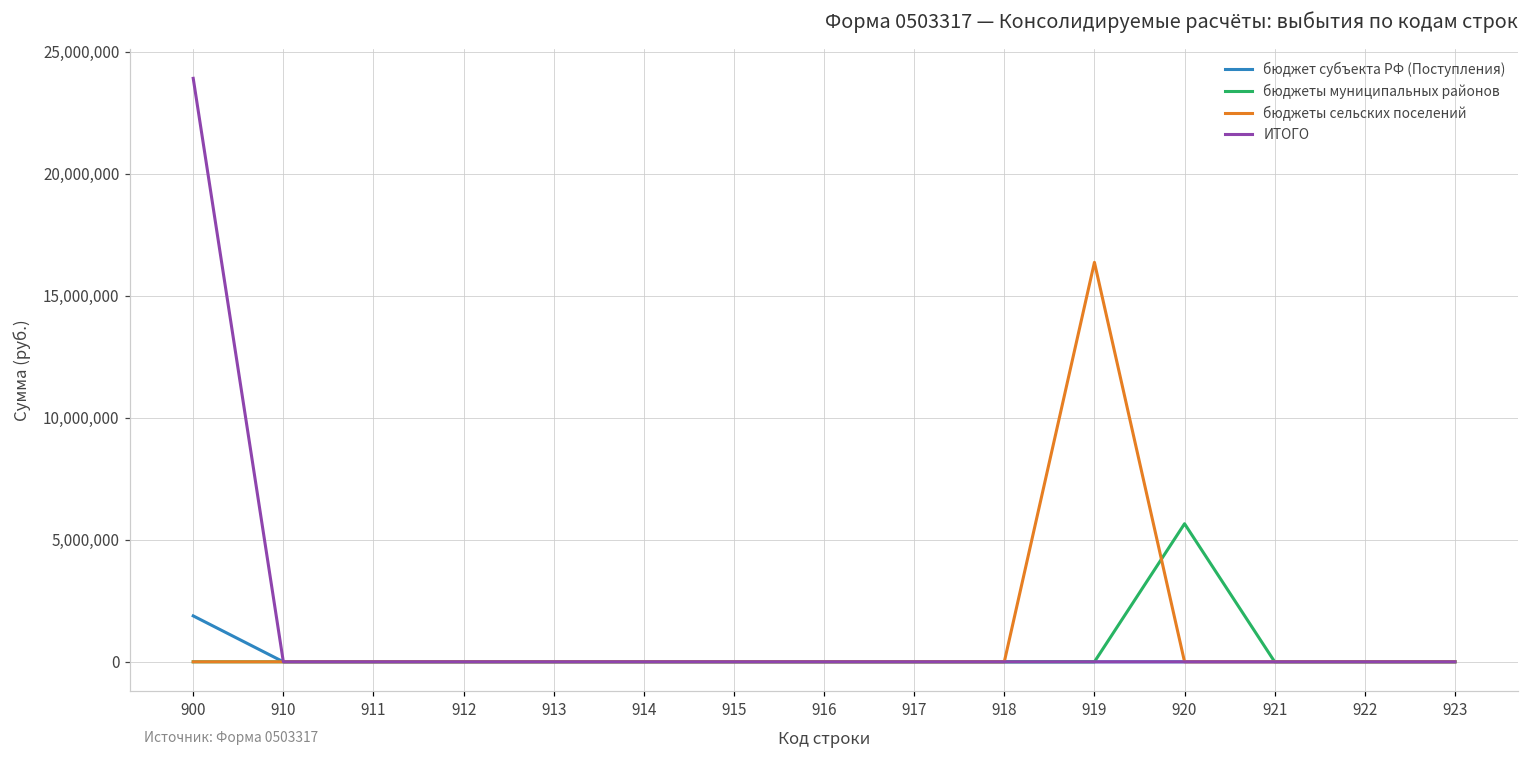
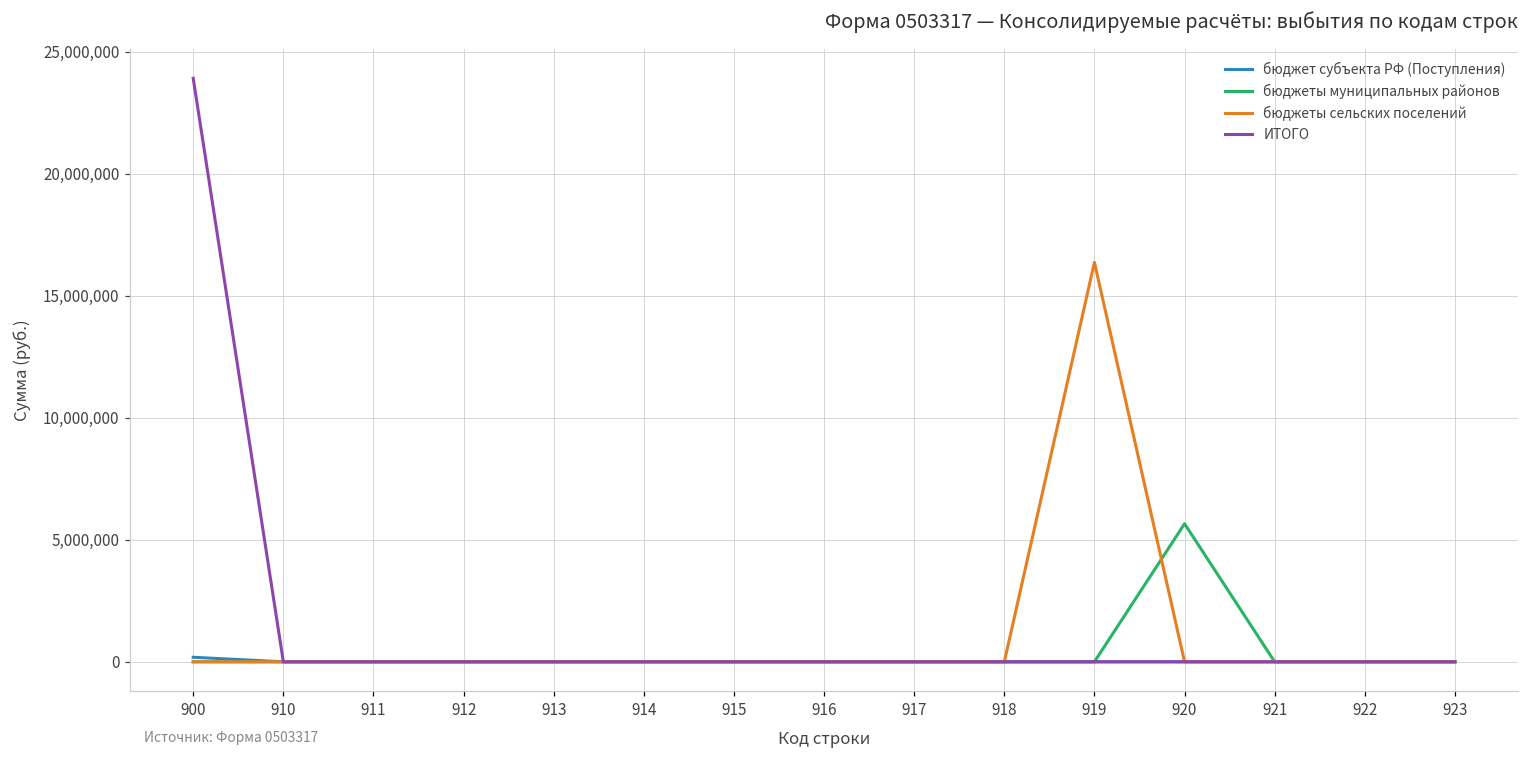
бюджет субъекта РФ (Поступления), 900: 1,900,000 -> 200,000
